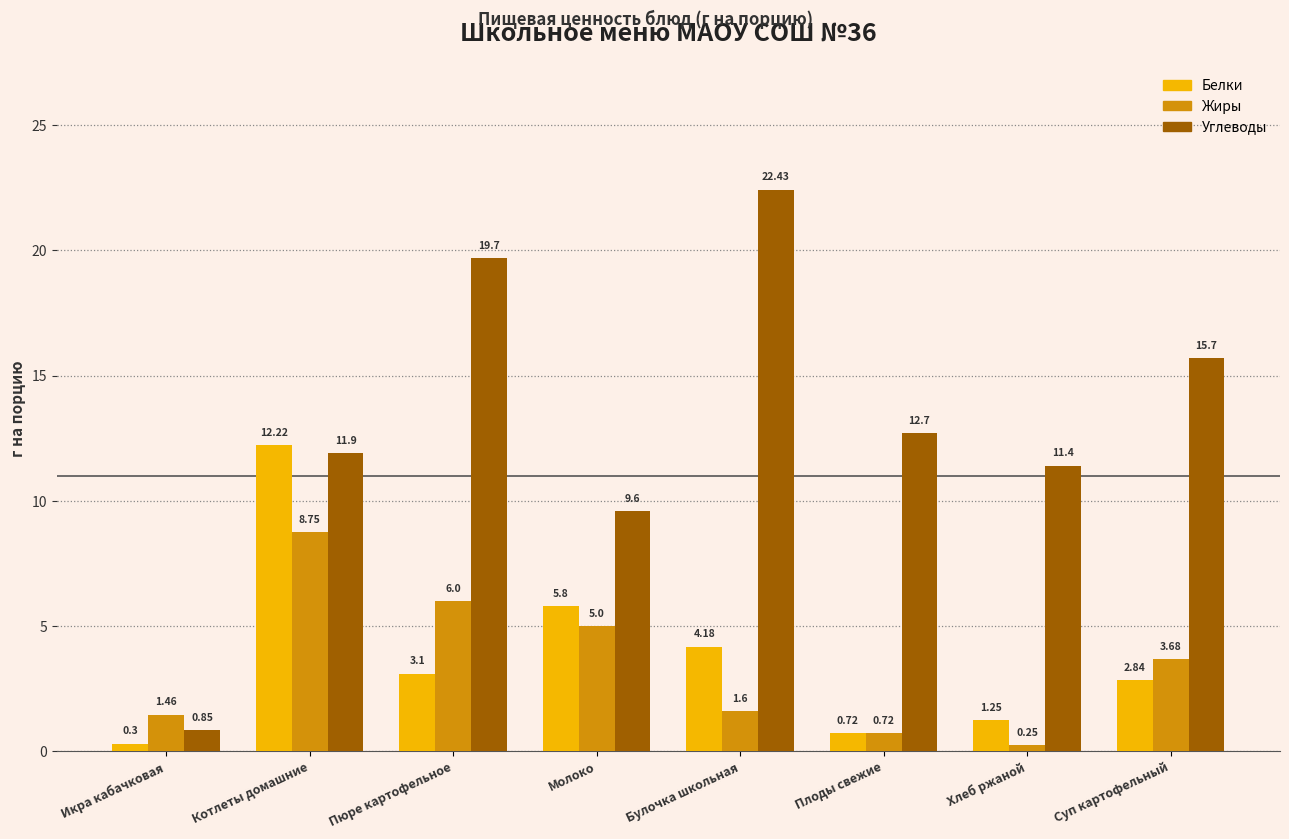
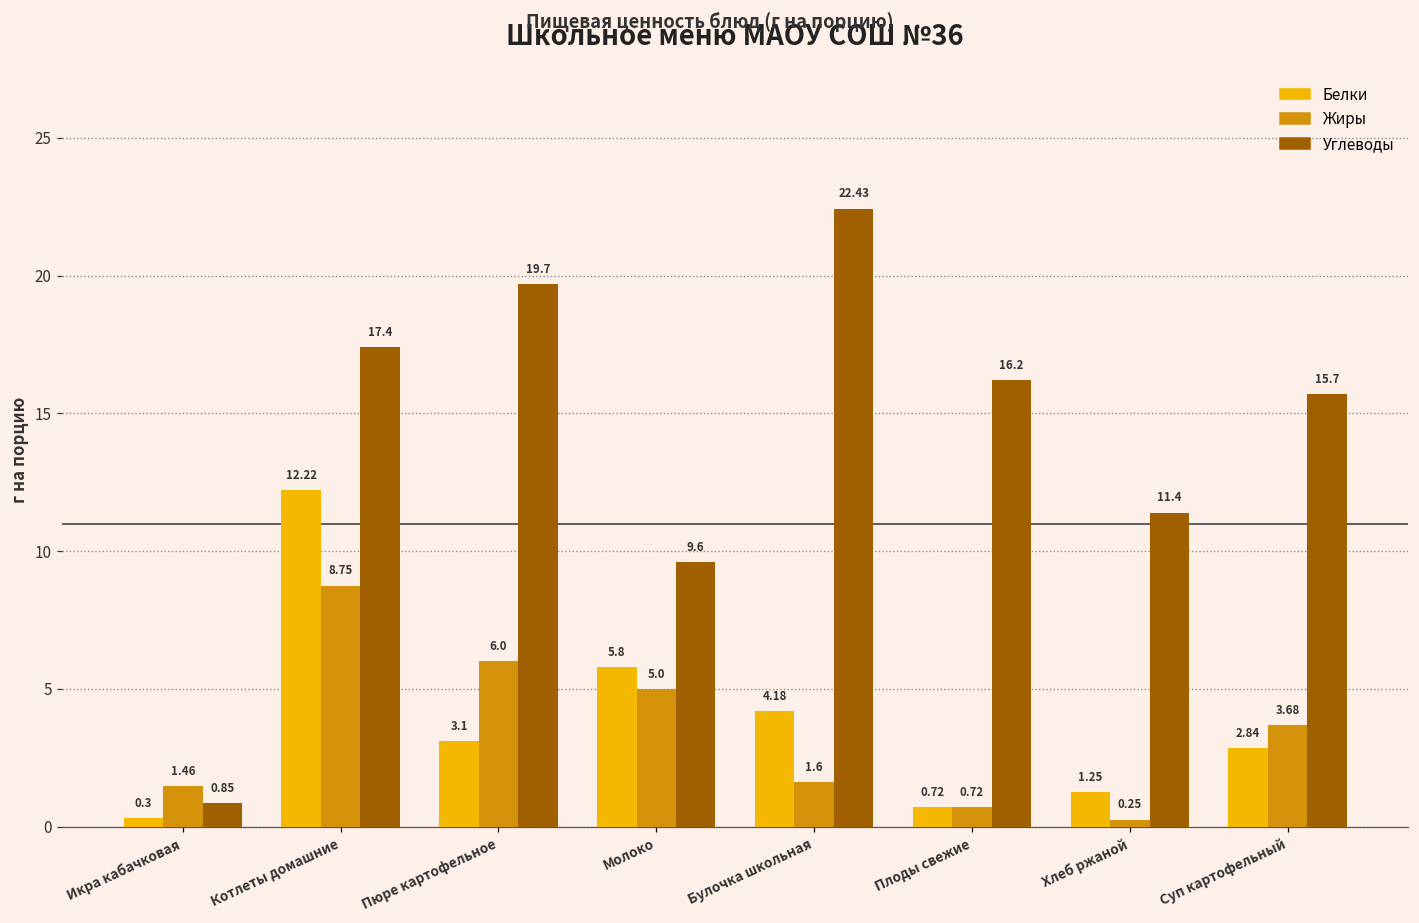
Углеводы, Котлеты домашние: 11.9 -> 17.4
Углеводы, Плоды свежие: 12.7 -> 16.2
